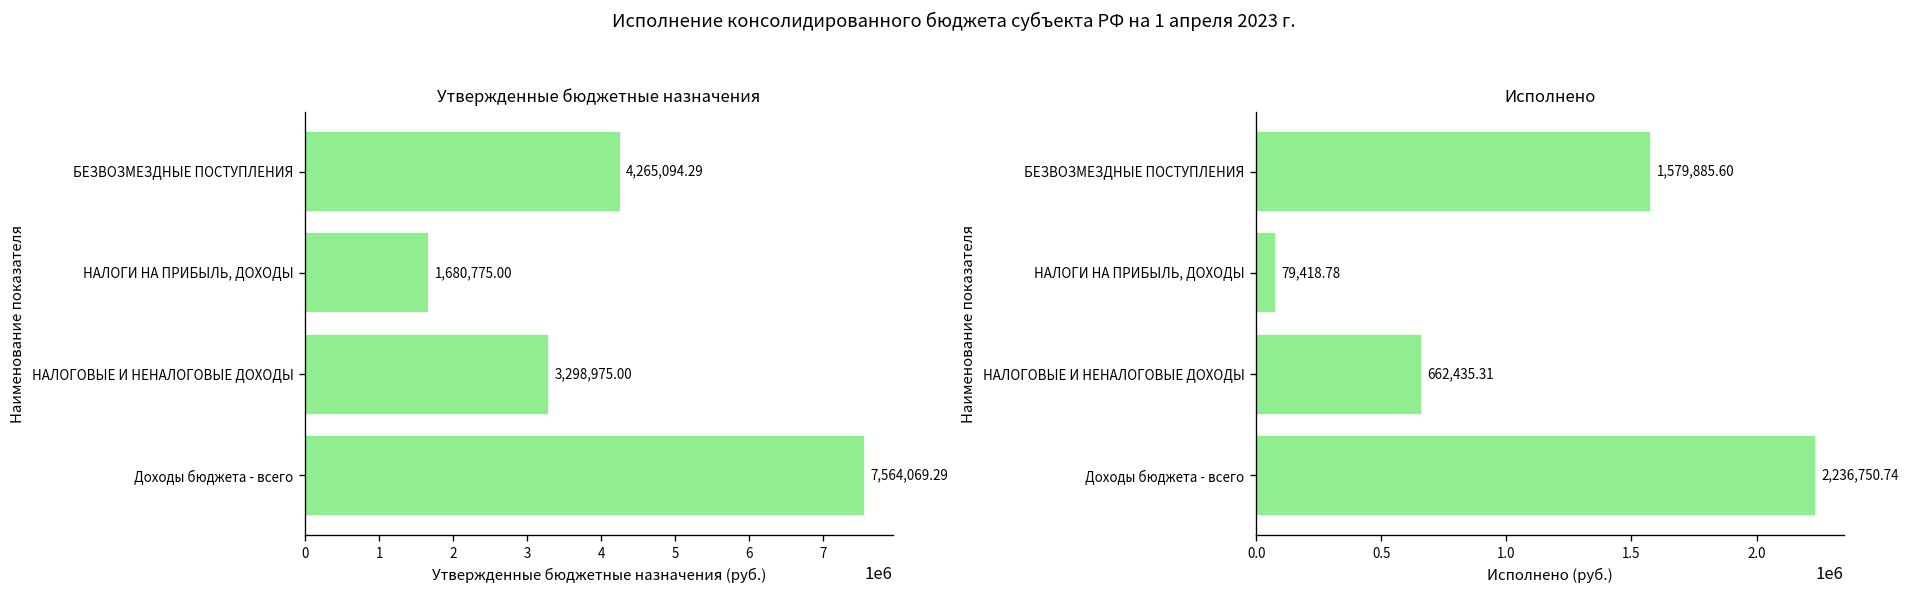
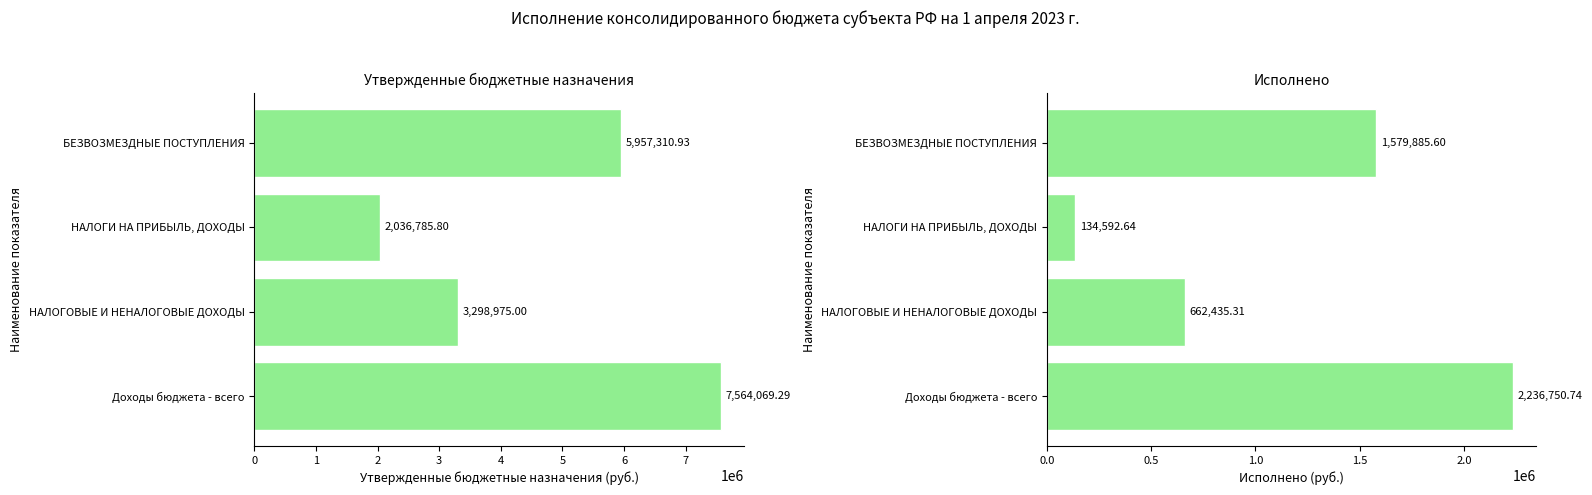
Утвержденные бюджетные назначения, БЕЗВОЗМЕЗДНЫЕ ПОСТУПЛЕНИЯ: 4,265,094.29 -> 5,957,310.93
Утвержденные бюджетные назначения, НАЛОГИ НА ПРИБЫЛЬ, ДОХОДЫ: 1,680,775.00 -> 2,036,785.80
Исполнено, НАЛОГИ НА ПРИБЫЛЬ, ДОХОДЫ: 79,418.78 -> 134,592.64
